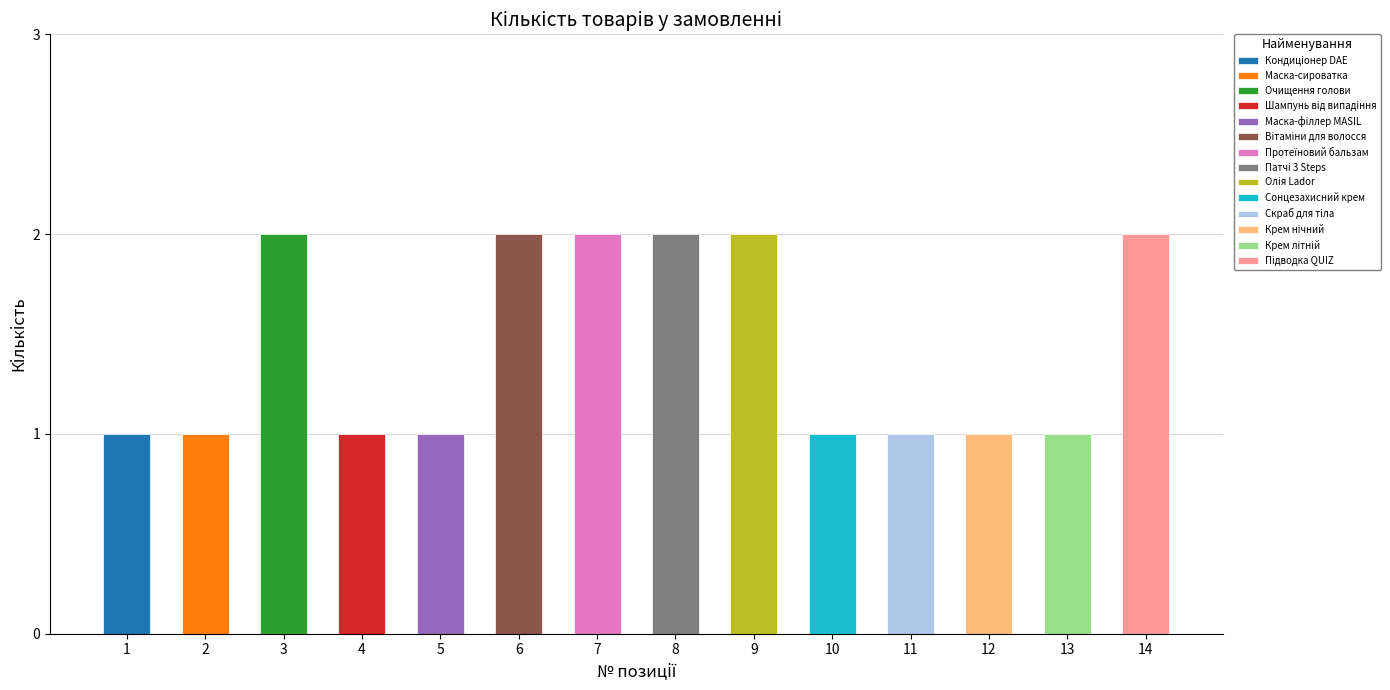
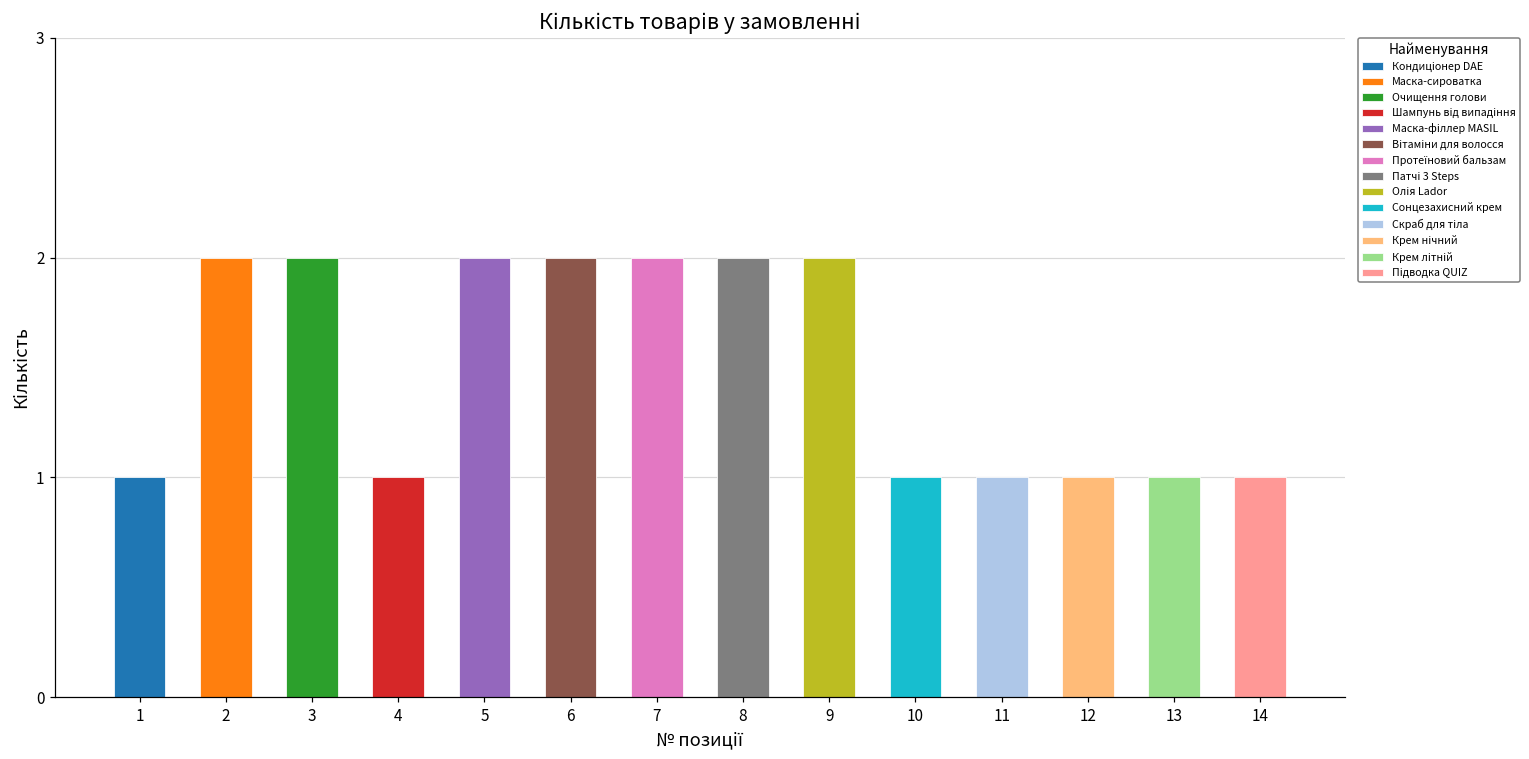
2: 1 -> 2
5: 1 -> 2
14: 2 -> 1
